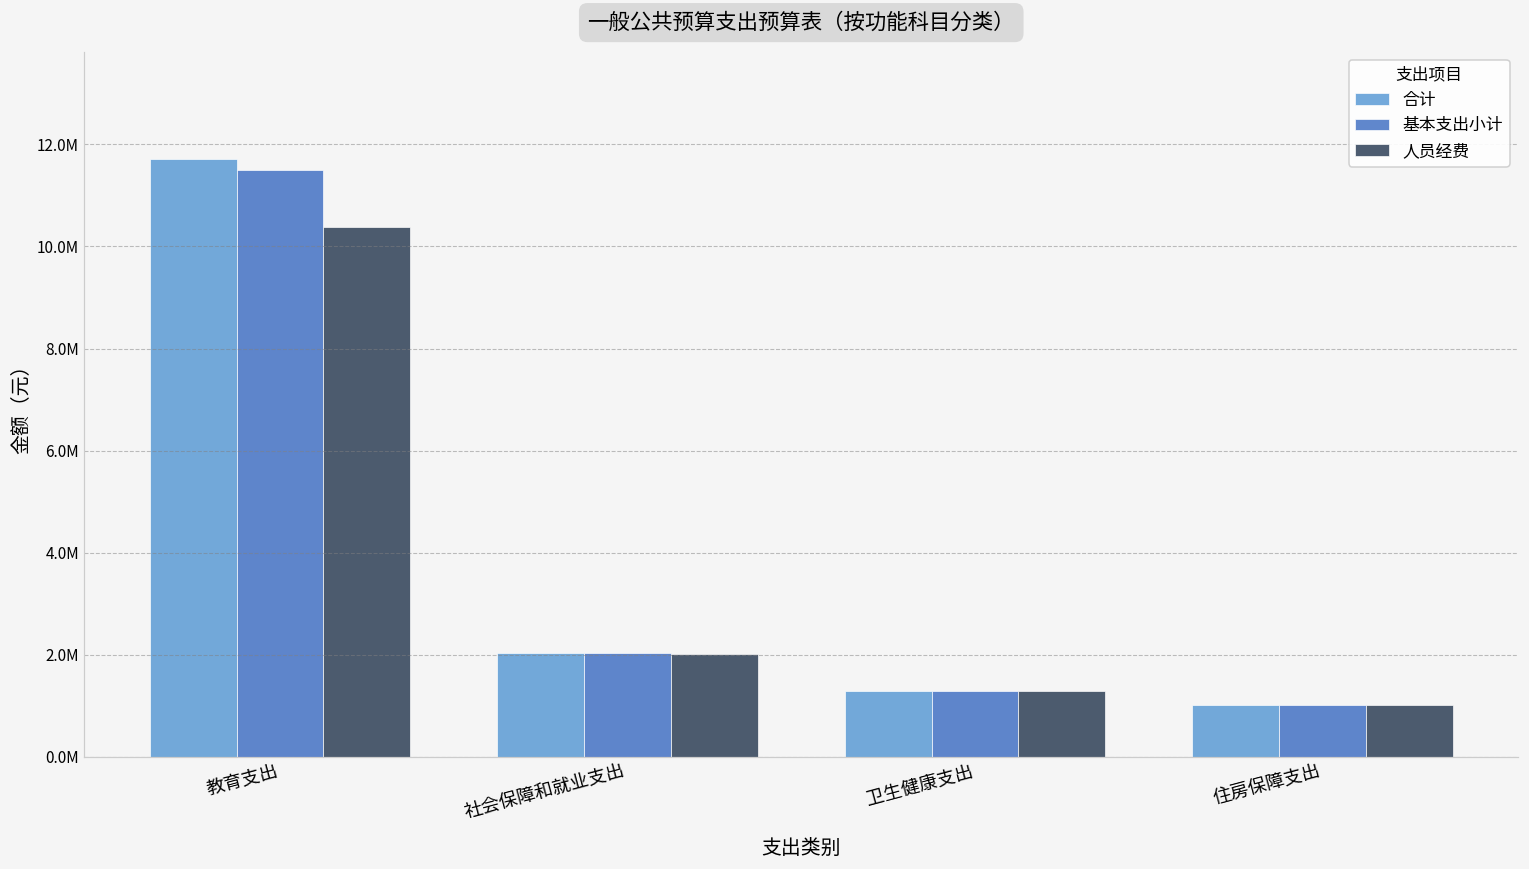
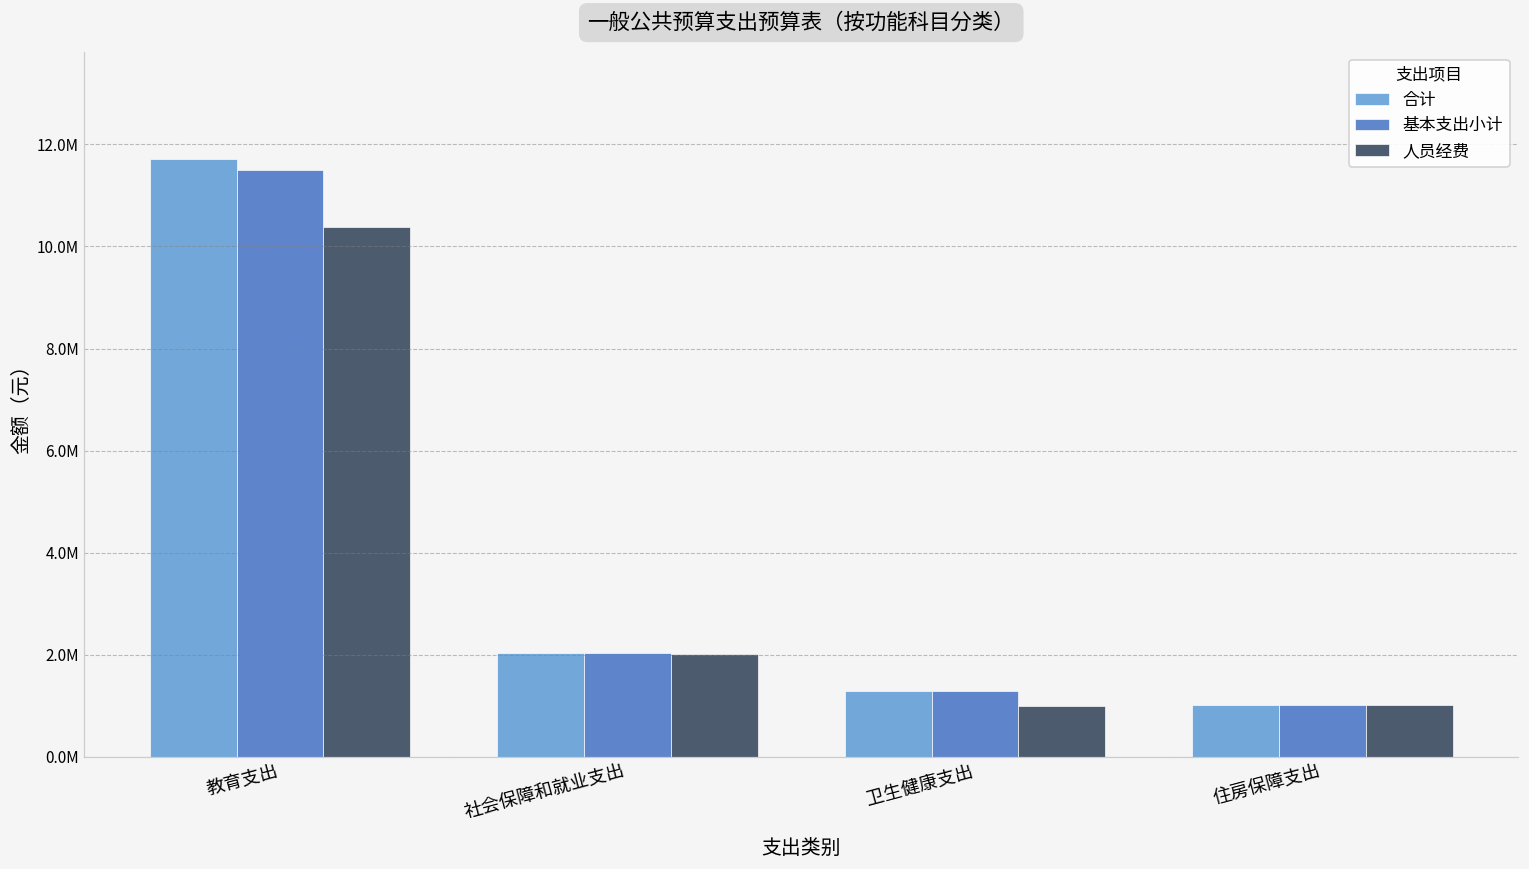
人员经费, 卫生健康支出: 1300000 -> 1000000
